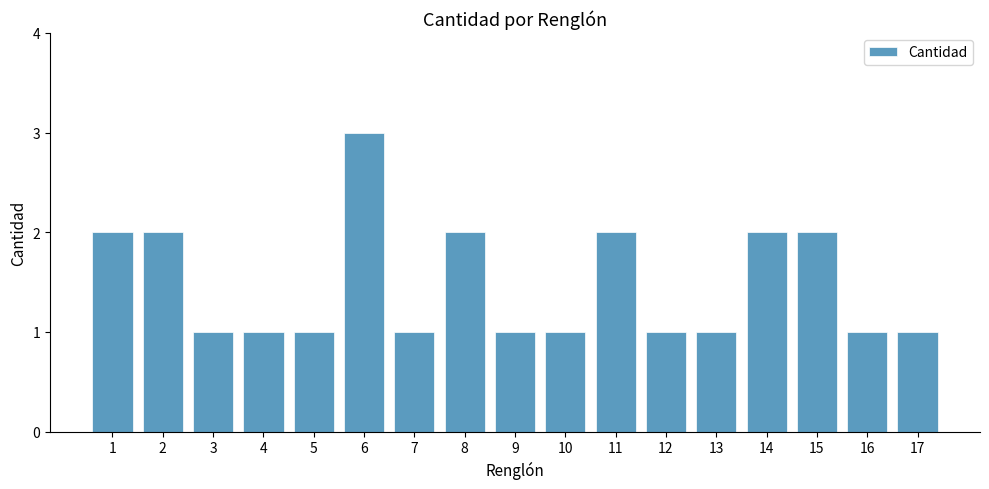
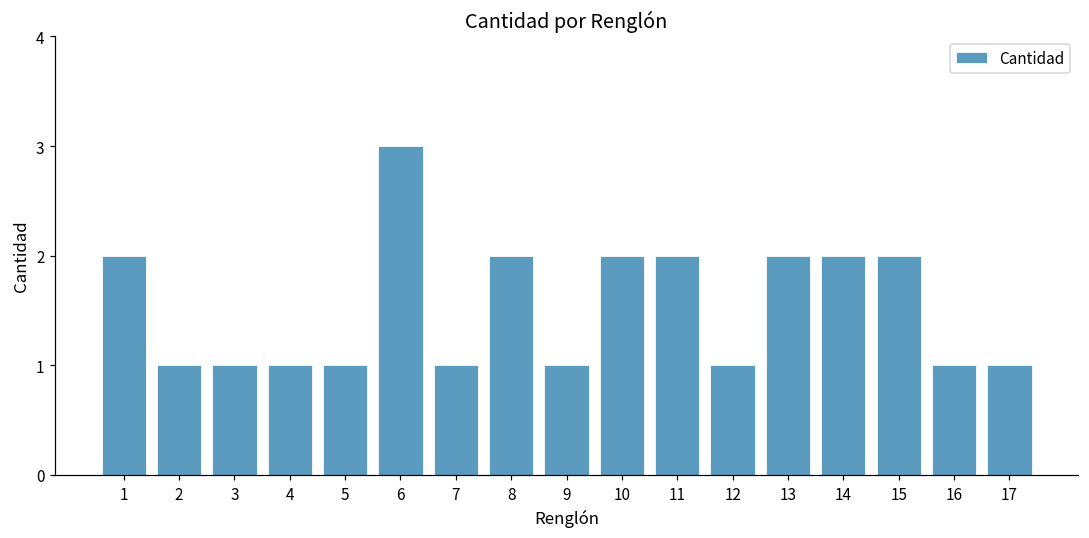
2: 2 -> 1
10: 1 -> 2
13: 1 -> 2
